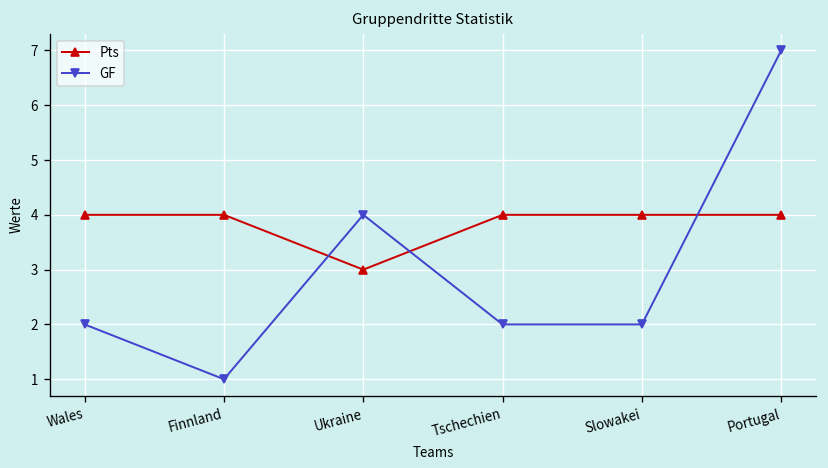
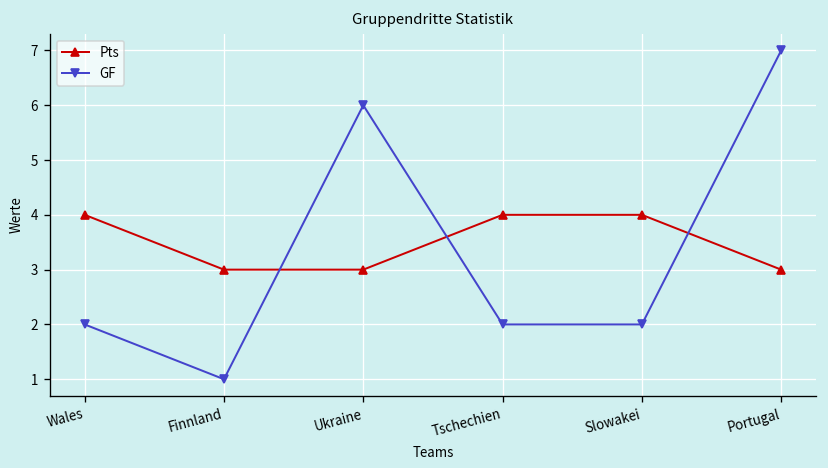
Pts, Finnland: 4 -> 3
GF, Ukraine: 4 -> 6
Pts, Portugal: 4 -> 3
